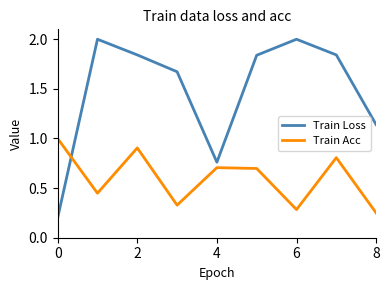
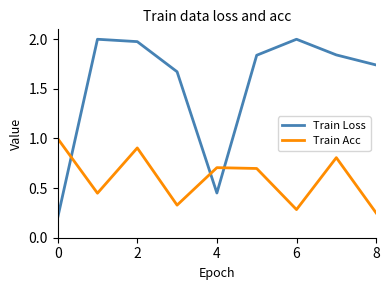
Train Loss, 2: 1.8 -> 2.0
Train Loss, 4: 0.8 -> 0.5
Train Loss, 8: 1.1 -> 1.7
